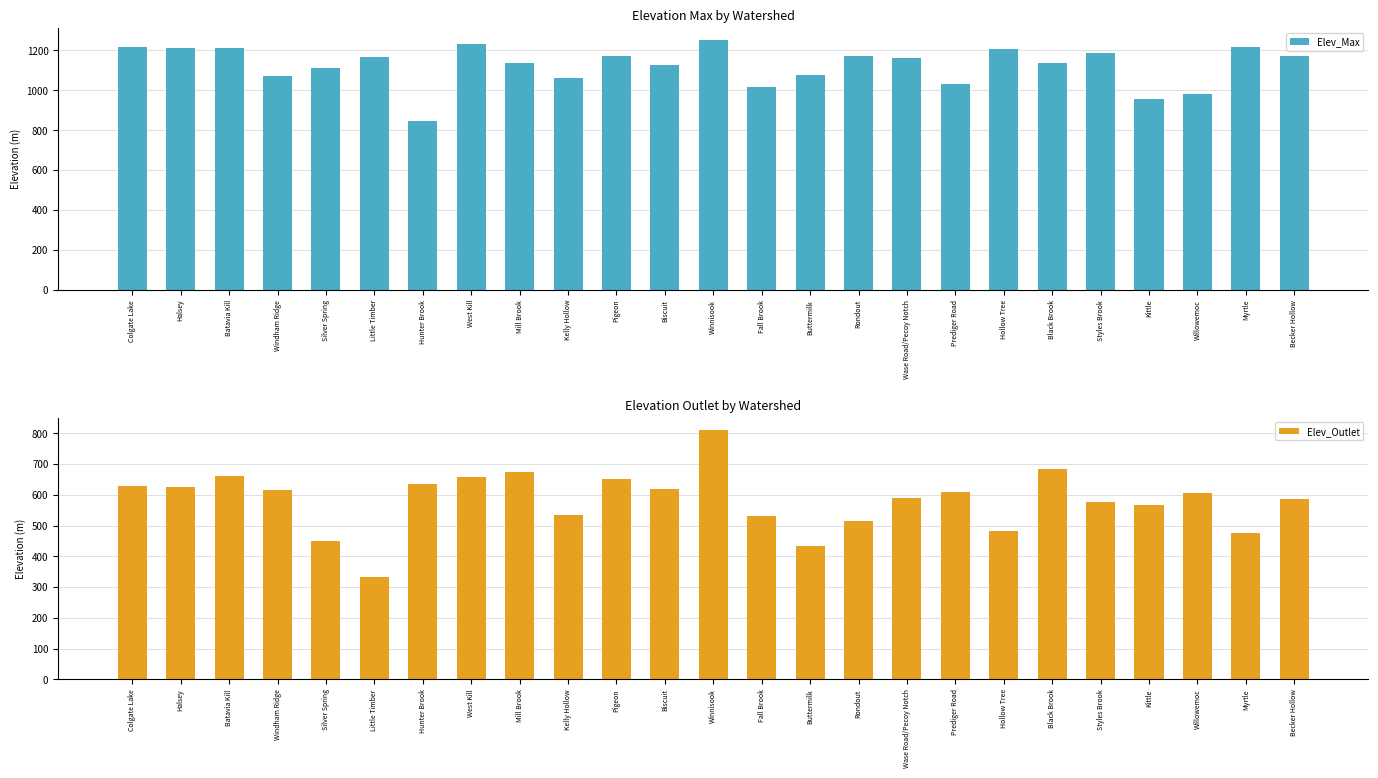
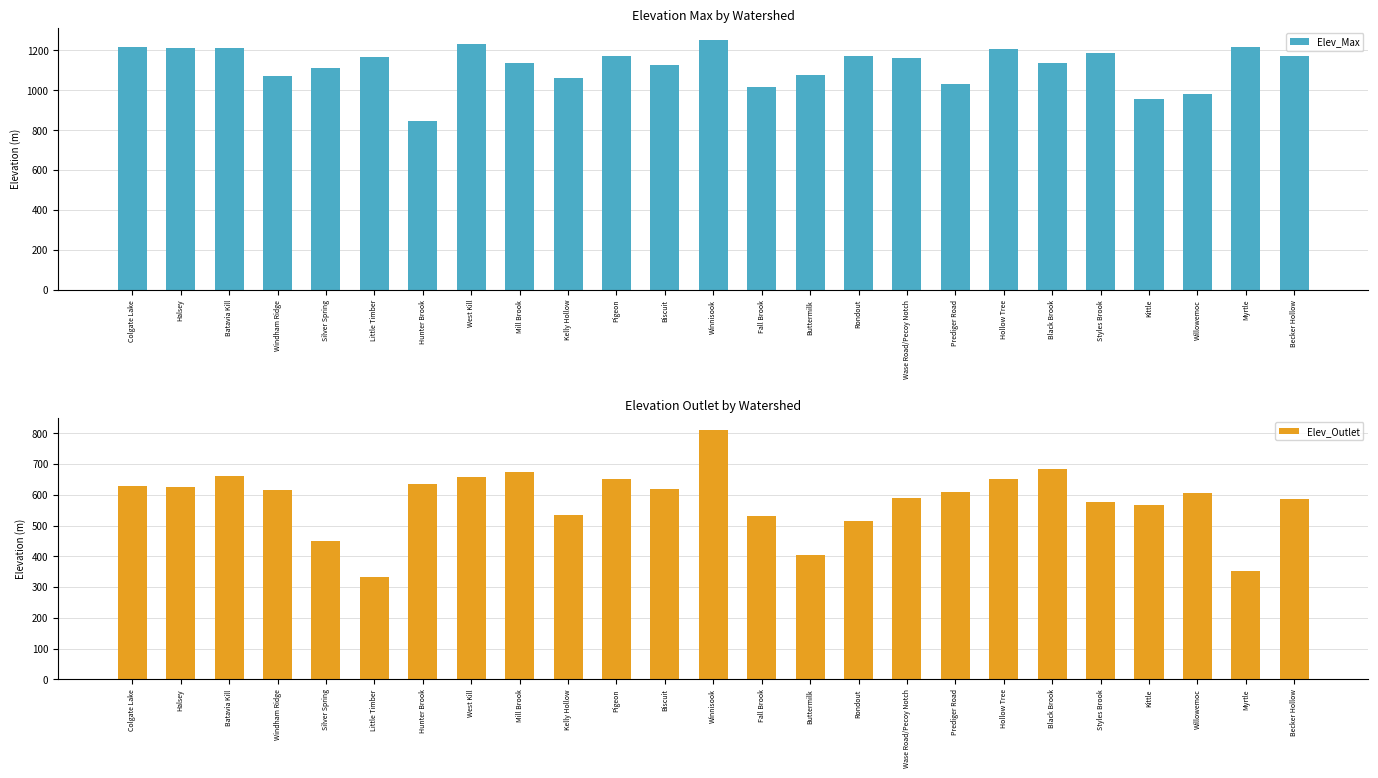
Elevation Outlet by Watershed, Buttermilk: 430 -> 410
Elevation Outlet by Watershed, Hollow Tree: 480 -> 650
Elevation Outlet by Watershed, Myrtle: 480 -> 350
